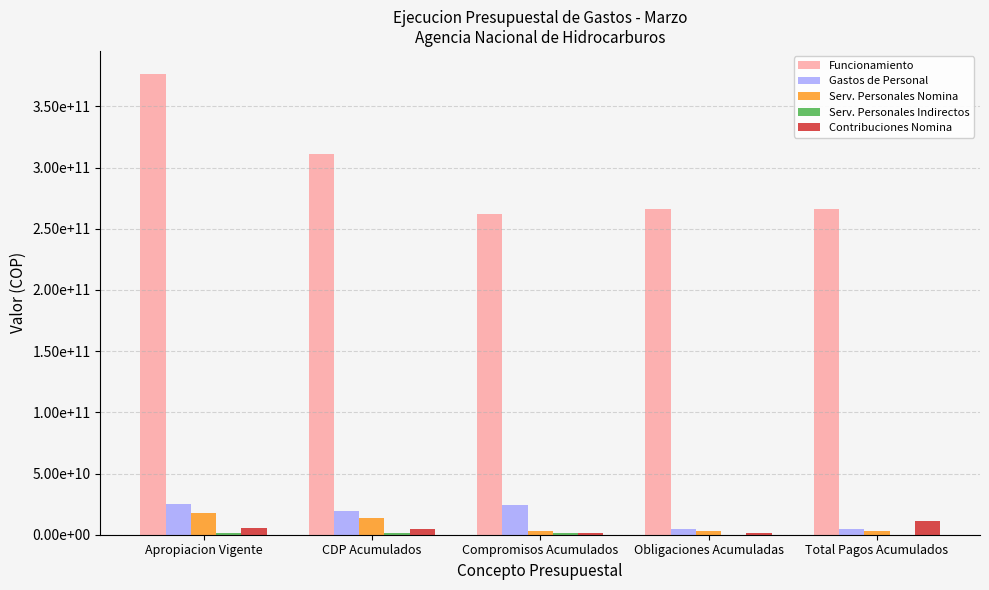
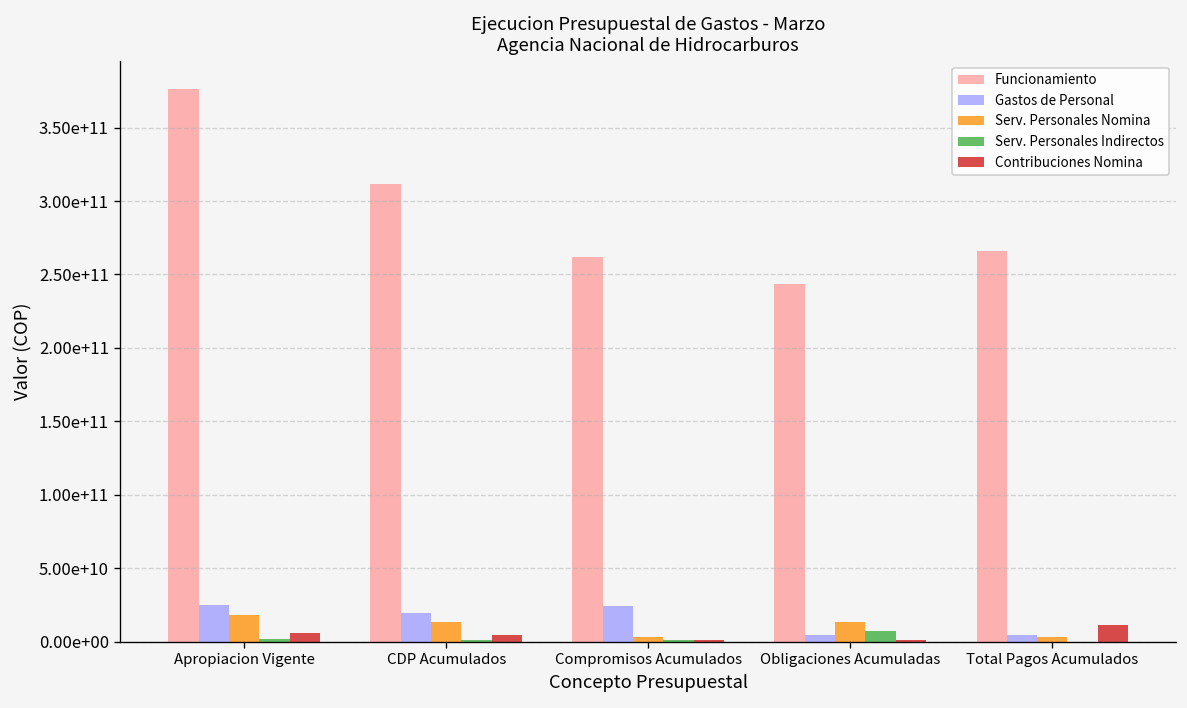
Funcionamiento, Obligaciones Acumuladas: 266000000000 -> 243000000000
Serv. Personales Nomina, Obligaciones Acumuladas: 3000000000 -> 14000000000
Serv. Personales Indirectos, Obligaciones Acumuladas: 0 -> 7000000000
